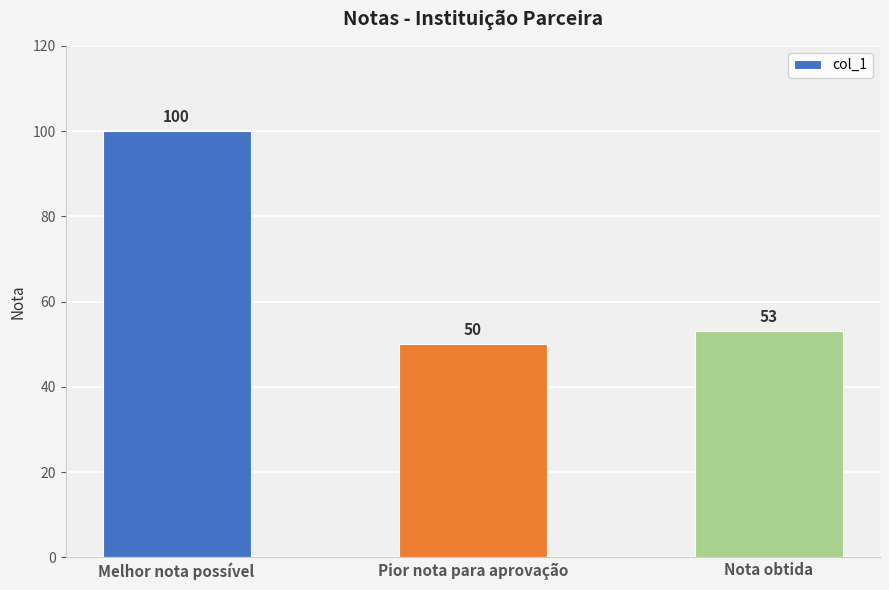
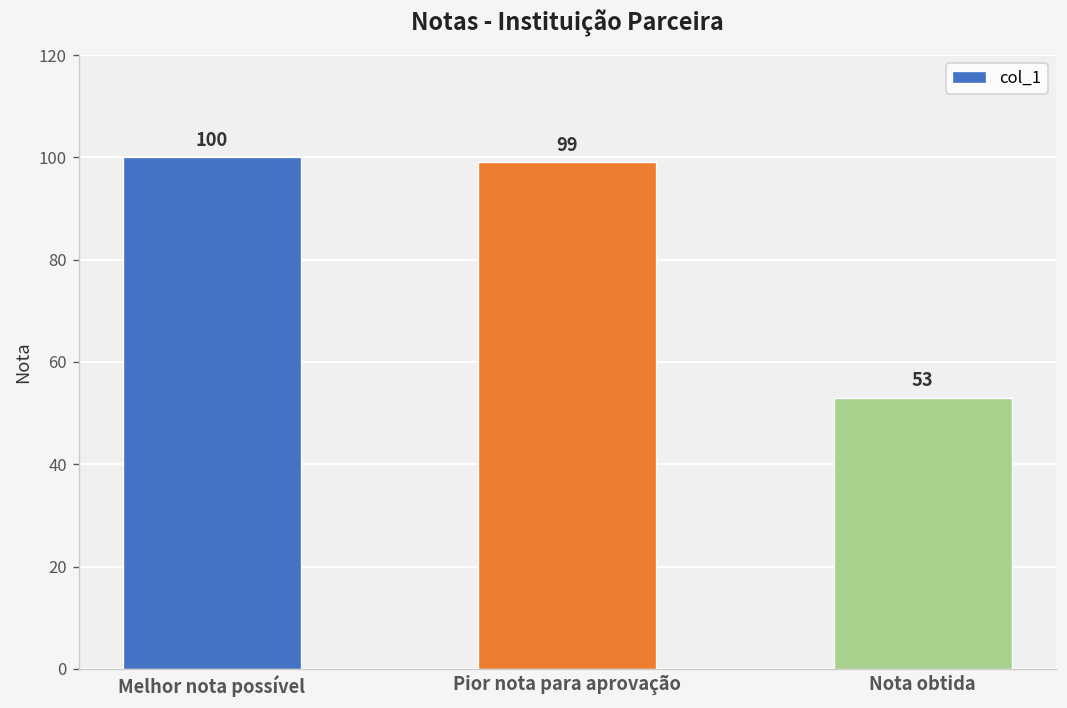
Pior nota para aprovação: 50 -> 99
